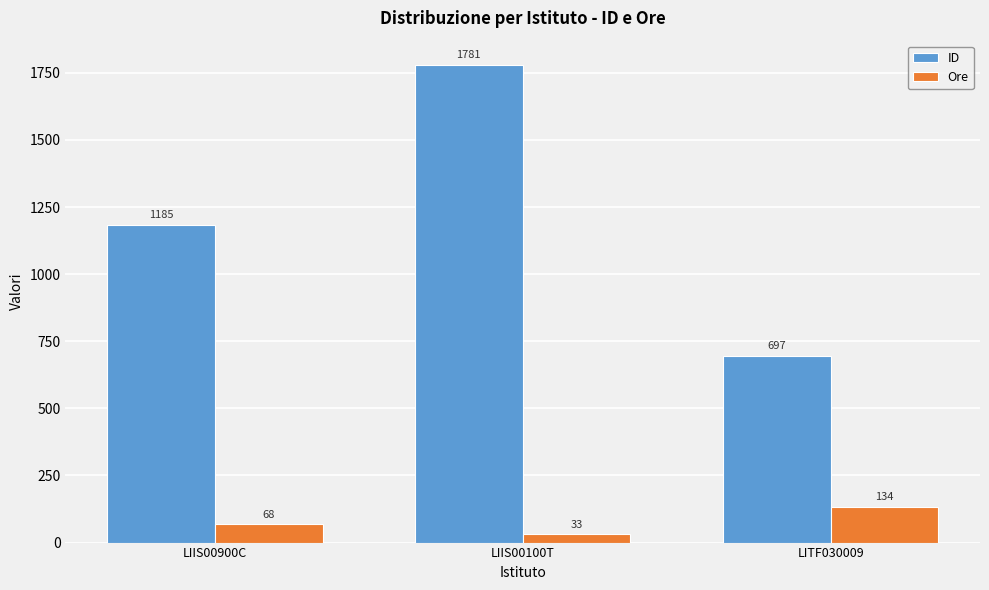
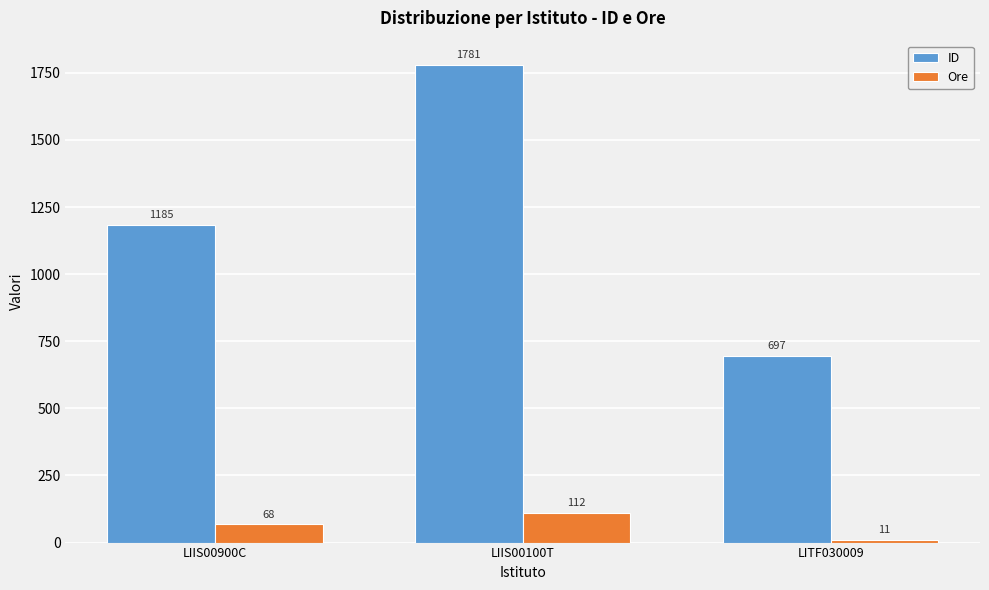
Ore, LIIS00100T: 33 -> 112
Ore, LITF030009: 134 -> 11
